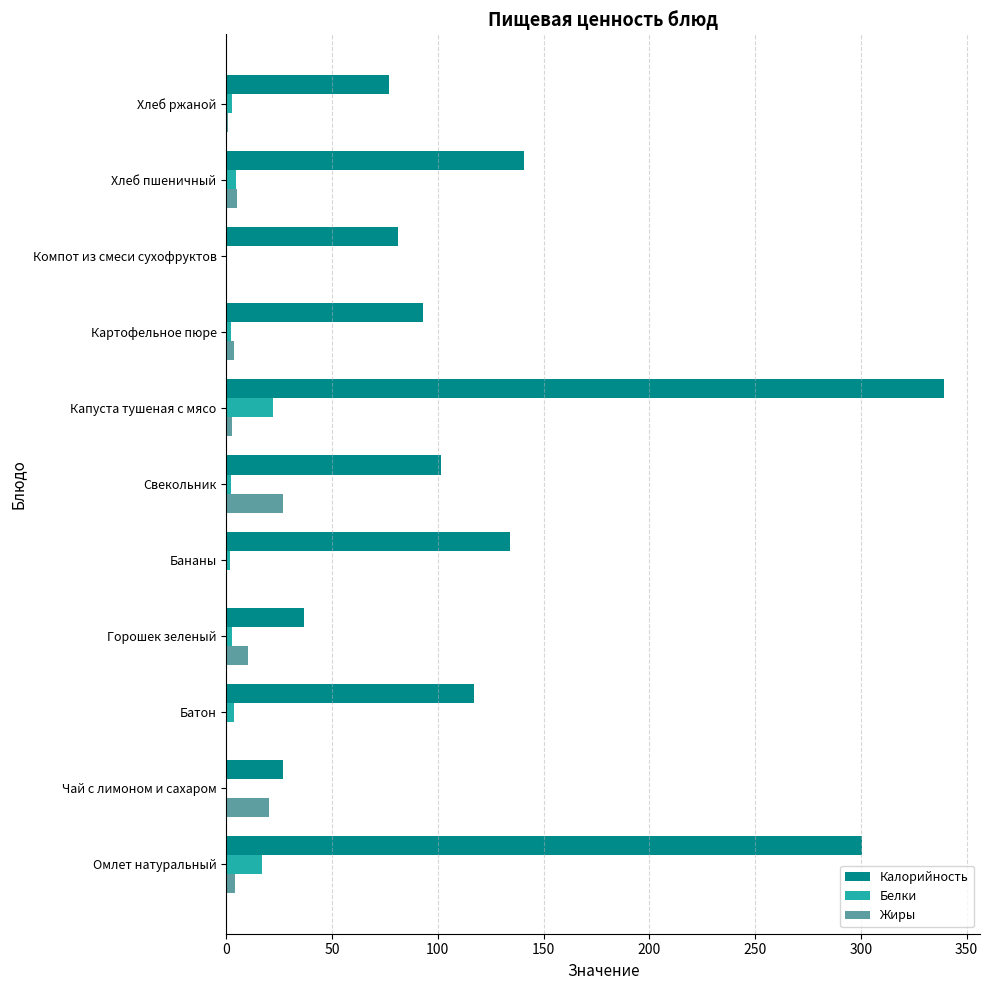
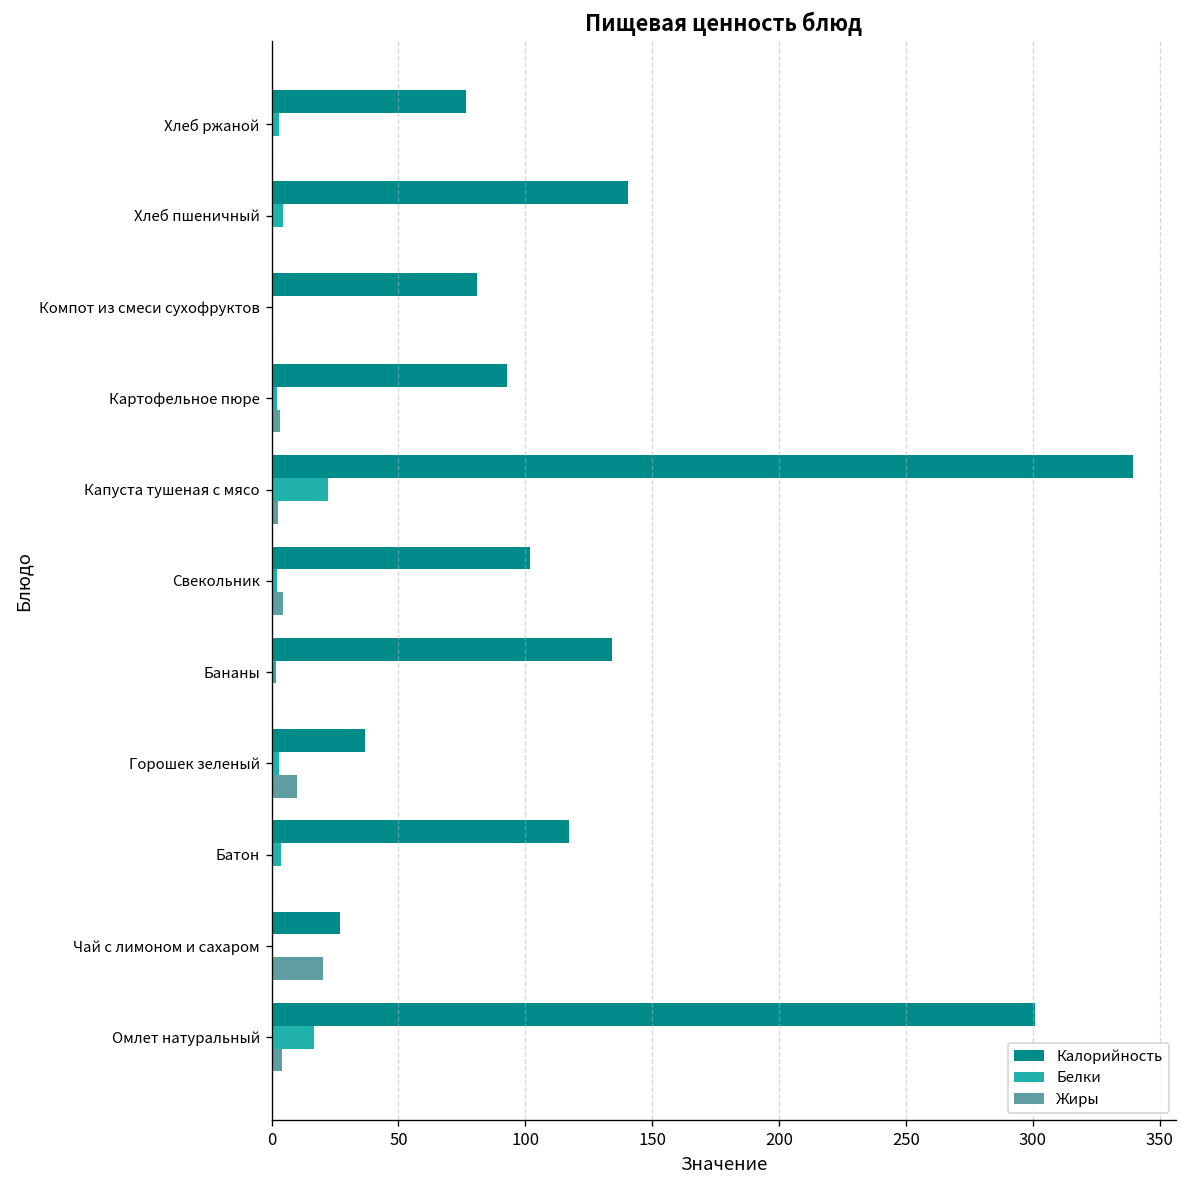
Жиры, Хлеб пшеничный: 5 -> 0
Жиры, Свекольник: 27 -> 5
